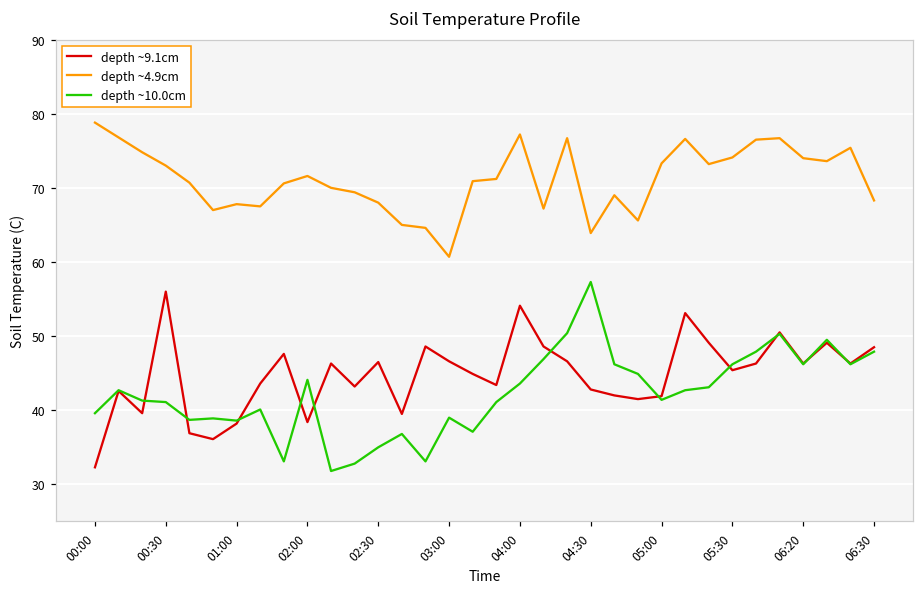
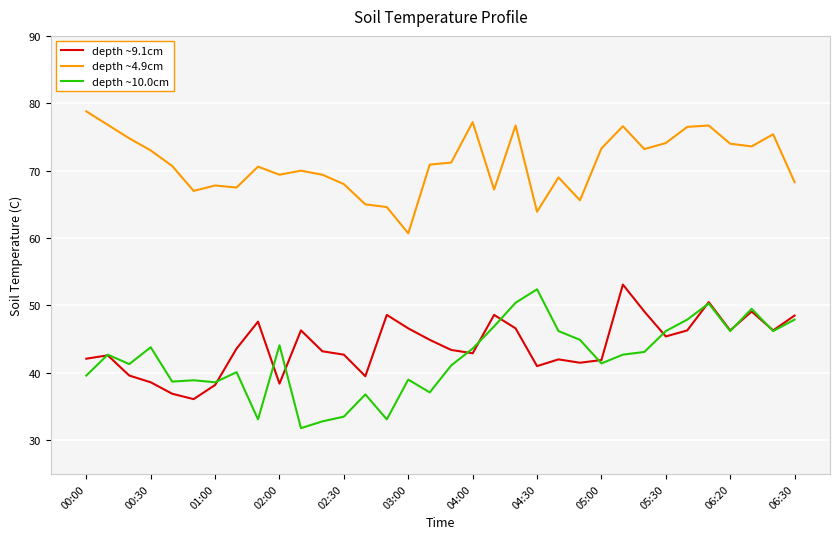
depth ~9.1cm, 00:00: 32 -> 42
depth ~9.1cm, 00:30: 56 -> 39
depth ~10.0cm, 00:30: 41 -> 44
depth ~4.9cm, 02:00: 72 -> 69
depth ~9.1cm, 02:30: 47 -> 43
depth ~10.0cm, 02:30: 35 -> 34
depth ~9.1cm, 04:00: 54 -> 43
depth ~9.1cm, 04:30: 43 -> 41
depth ~10.0cm, 04:30: 57 -> 52
